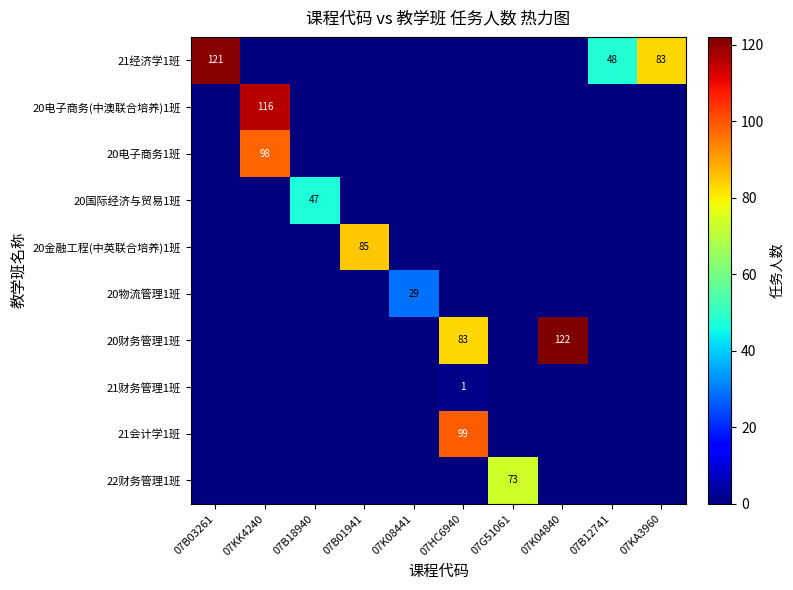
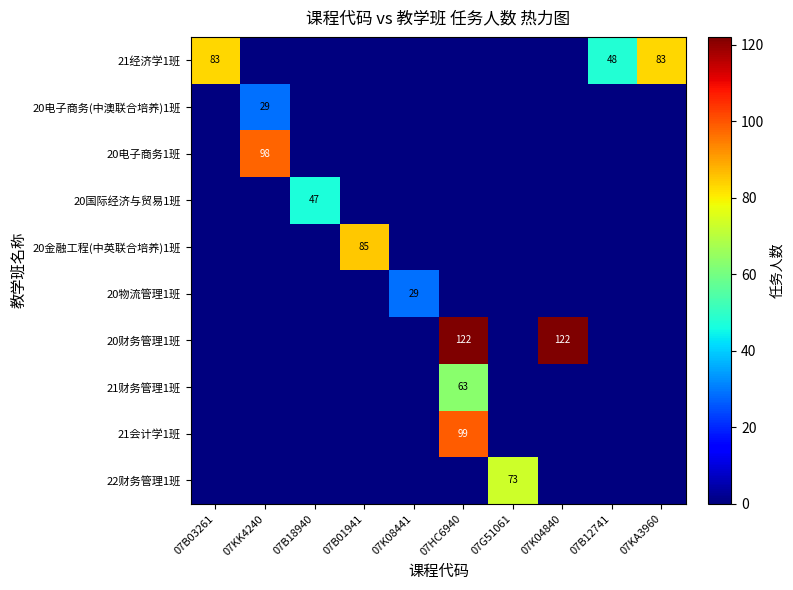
21经济学1班, 07B03261: 121 -> 83
20电子商务(中澳联合培养)1班, 07KK4240: 116 -> 29
20财务管理1班, 07HC6940: 83 -> 122
21财务管理1班, 07HC6940: 1 -> 63
